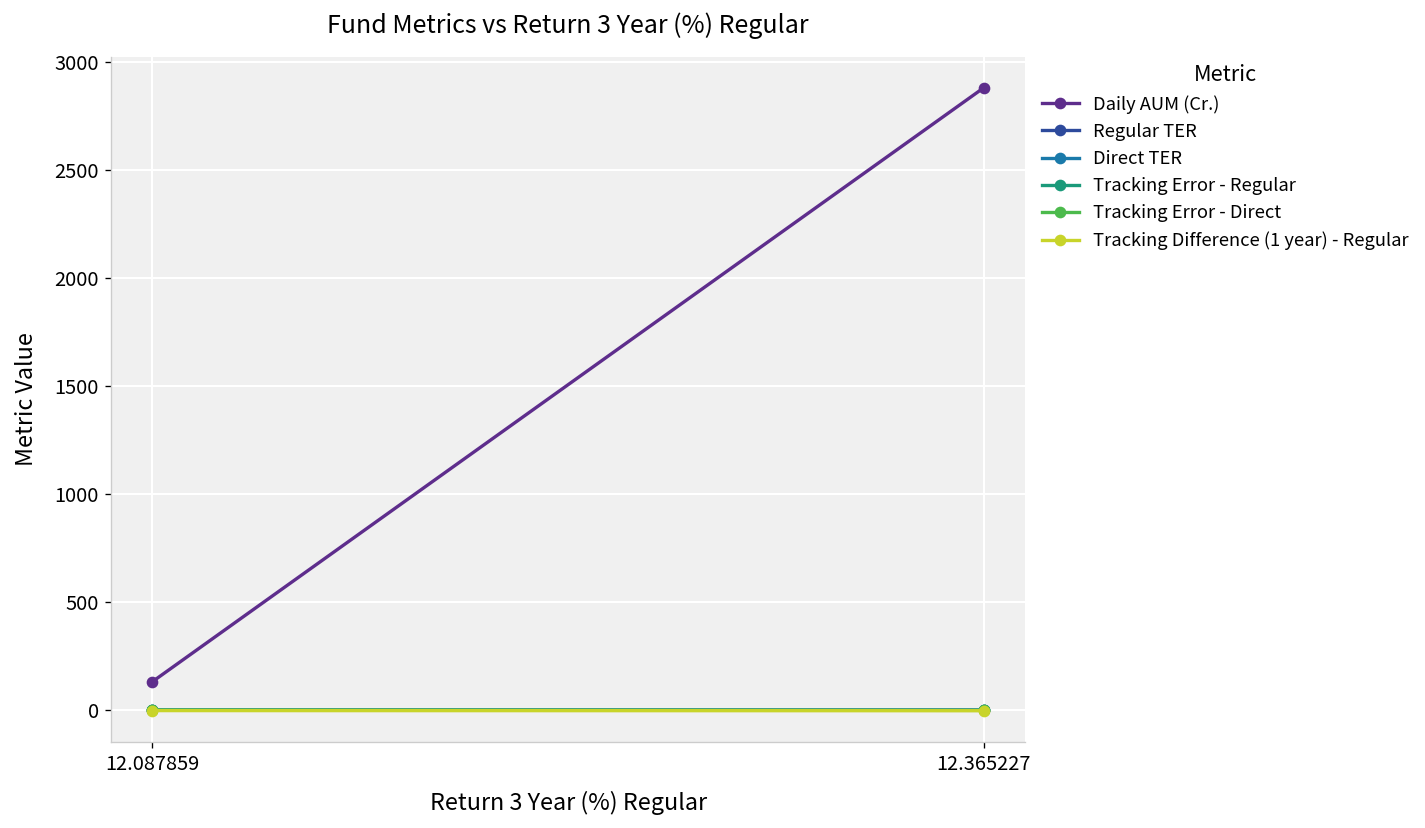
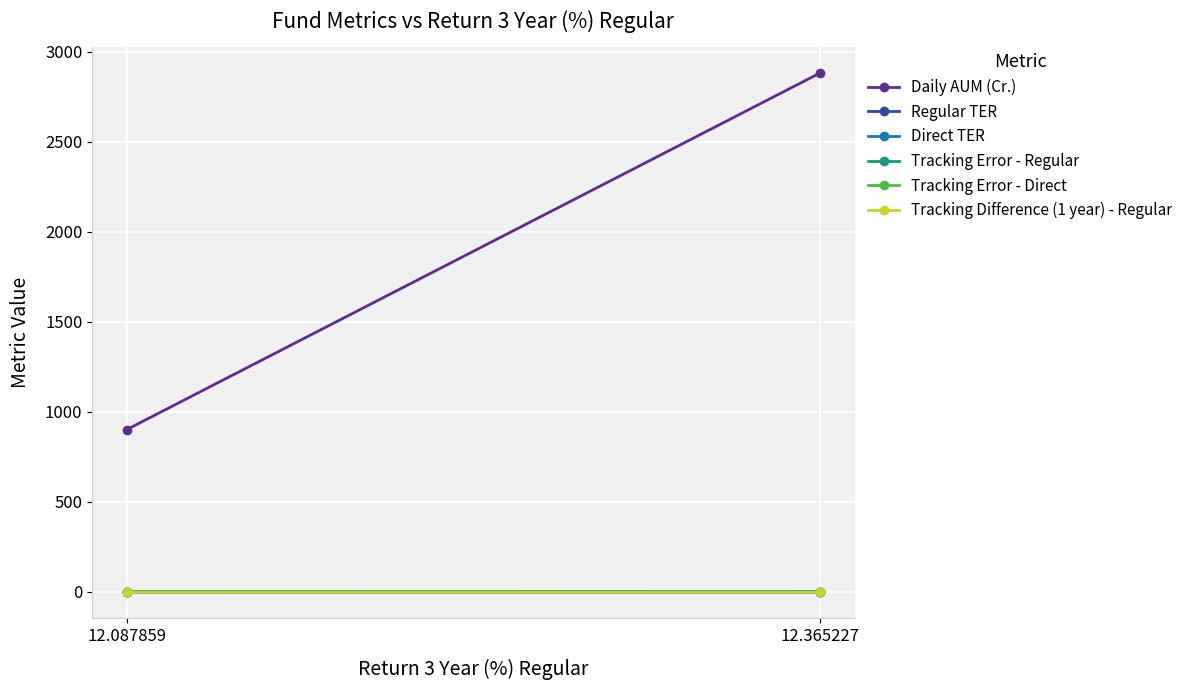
Daily AUM (Cr.), 12.087859: 130 -> 900
